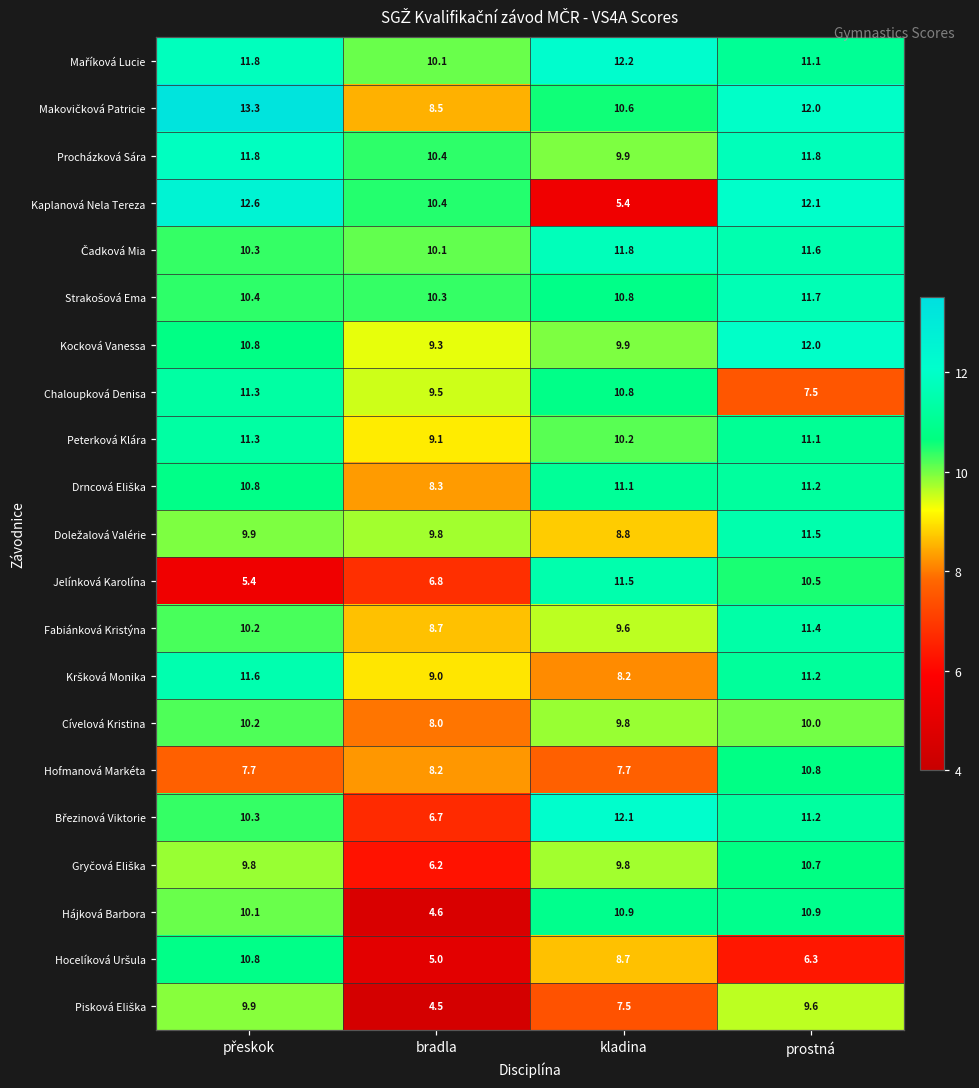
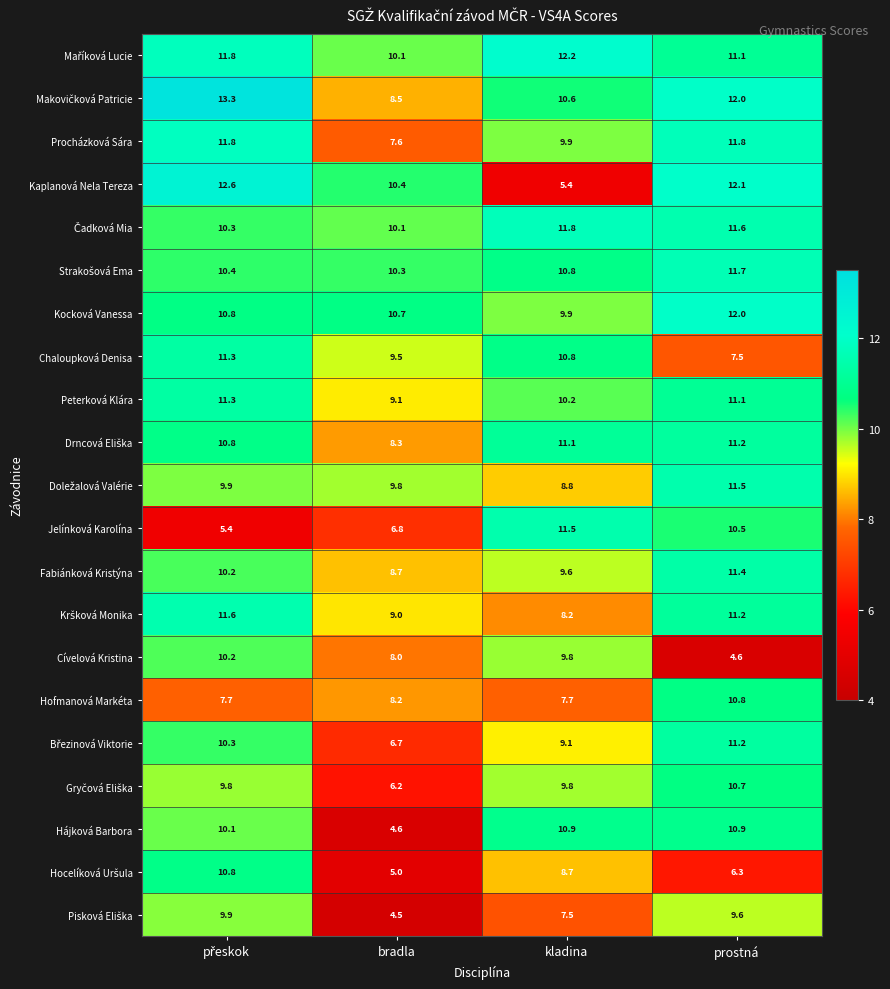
Procházková Sára, bradla: 10.4 -> 7.6
Kocková Vanessa, bradla: 9.3 -> 10.7
Cívelová Kristina, prostná: 10.0 -> 4.6
Březinová Viktorie, kladina: 12.1 -> 9.1
